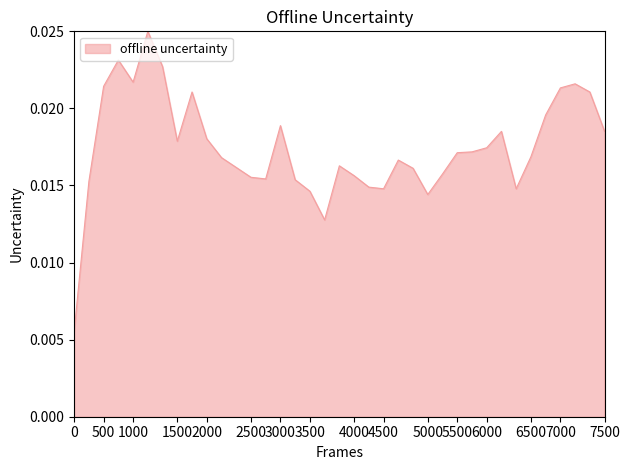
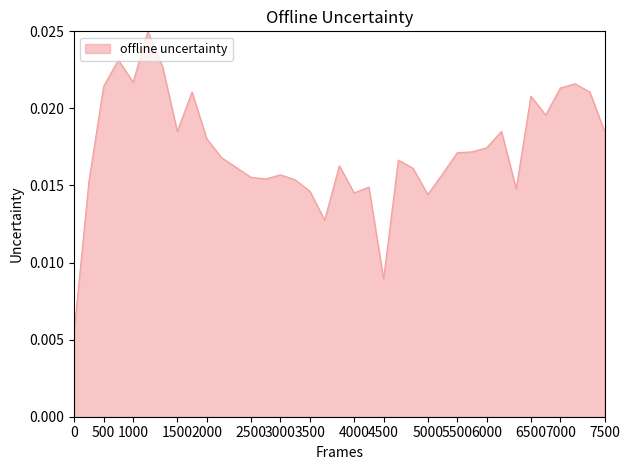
1500: 0.0179 -> 0.0185
3000: 0.0189 -> 0.0157
4000: 0.0156 -> 0.0145
4500: 0.0148 -> 0.0089
6500: 0.0169 -> 0.0208
